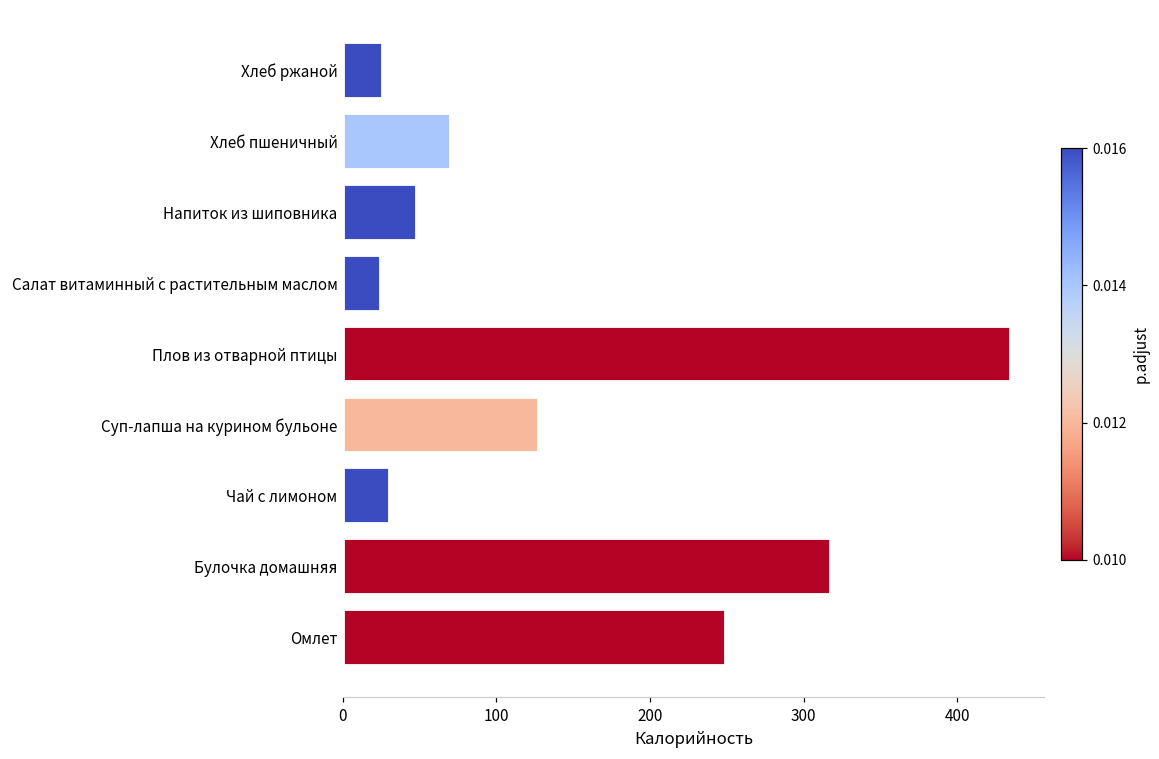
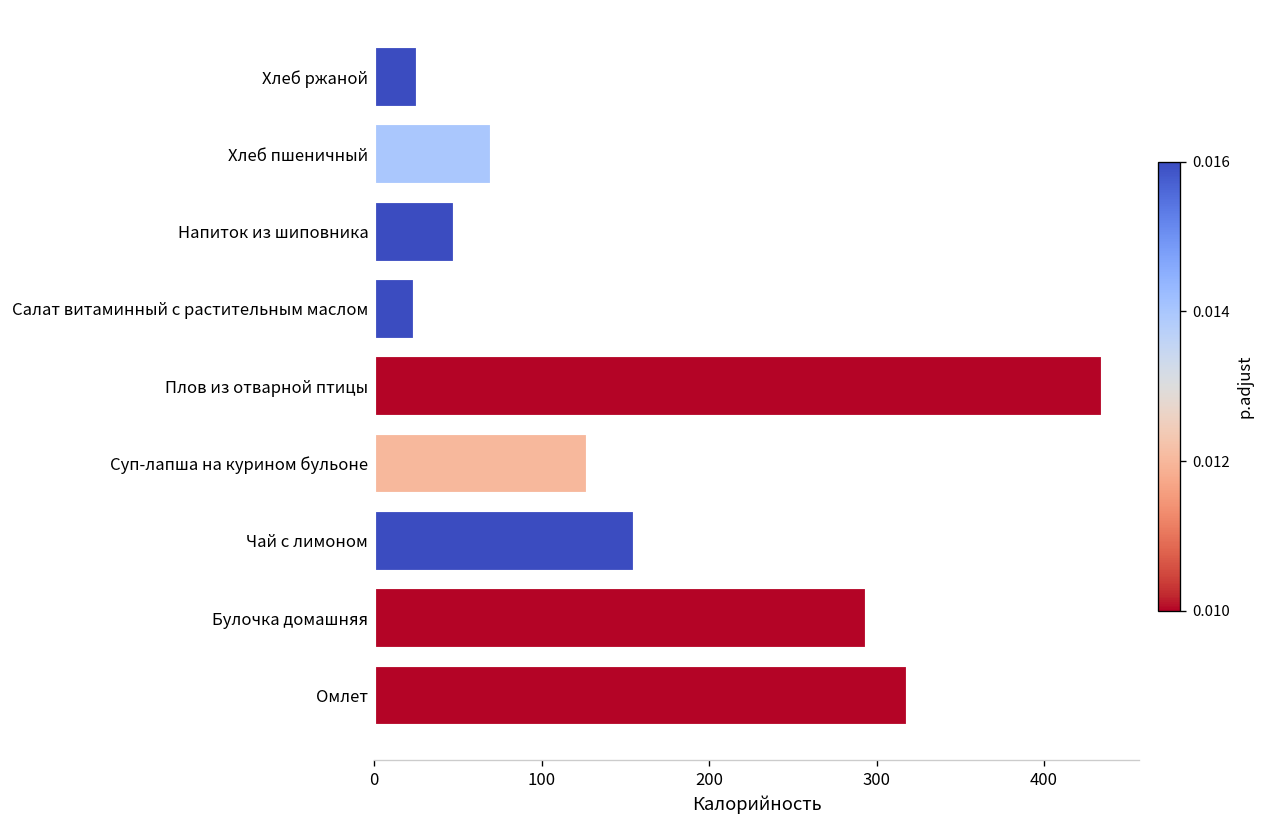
Чай с лимоном: 31 -> 156
Булочка домашняя: 318 -> 295
Омлет: 250 -> 319
